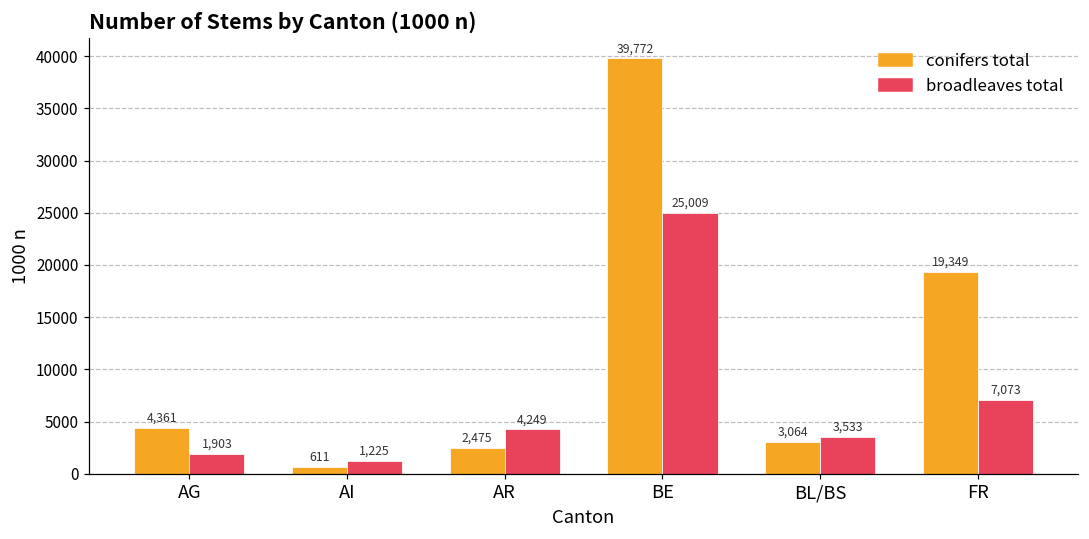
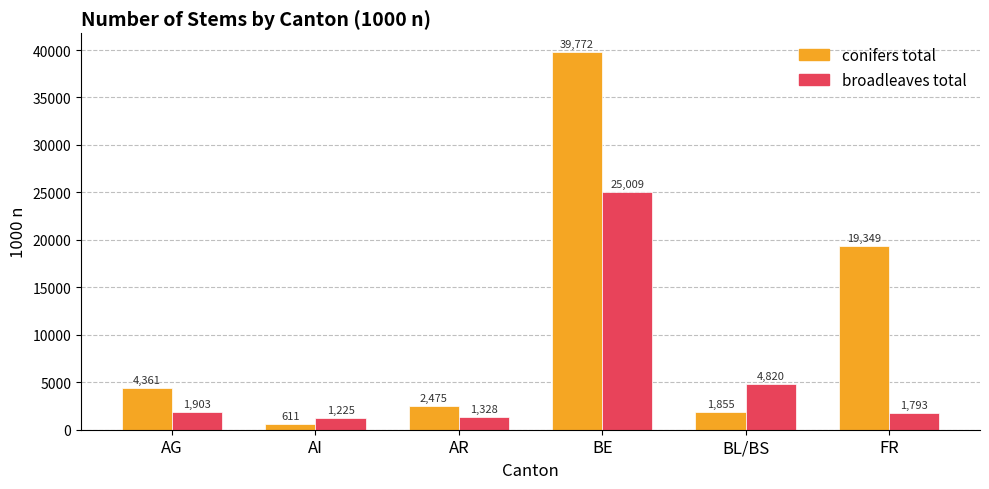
broadleaves total, AR: 4,249 -> 1,328
conifers total, BL/BS: 3,064 -> 1,855
broadleaves total, BL/BS: 3,533 -> 4,820
broadleaves total, FR: 7,073 -> 1,793
